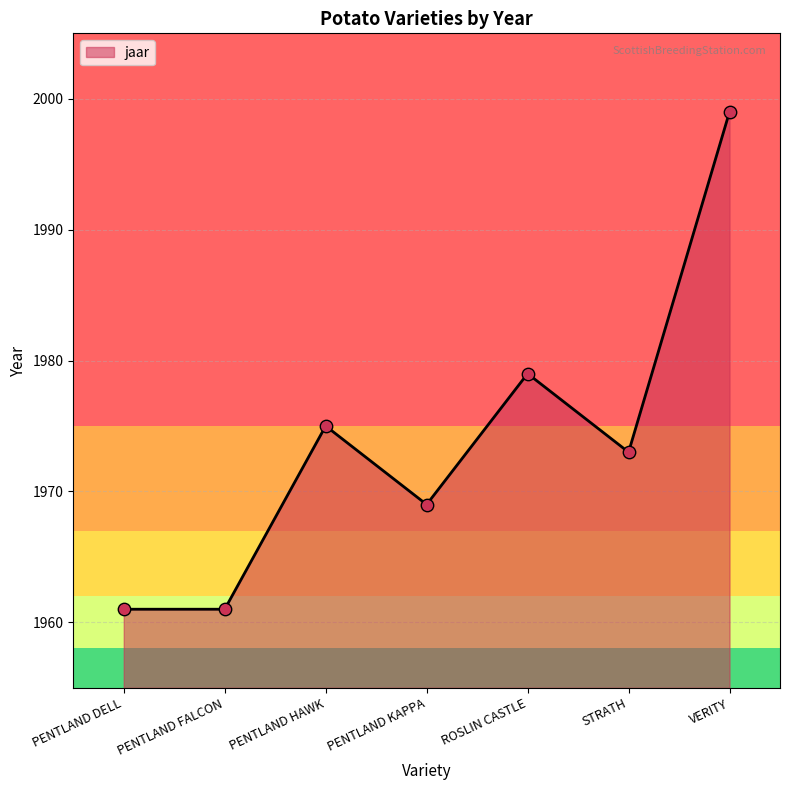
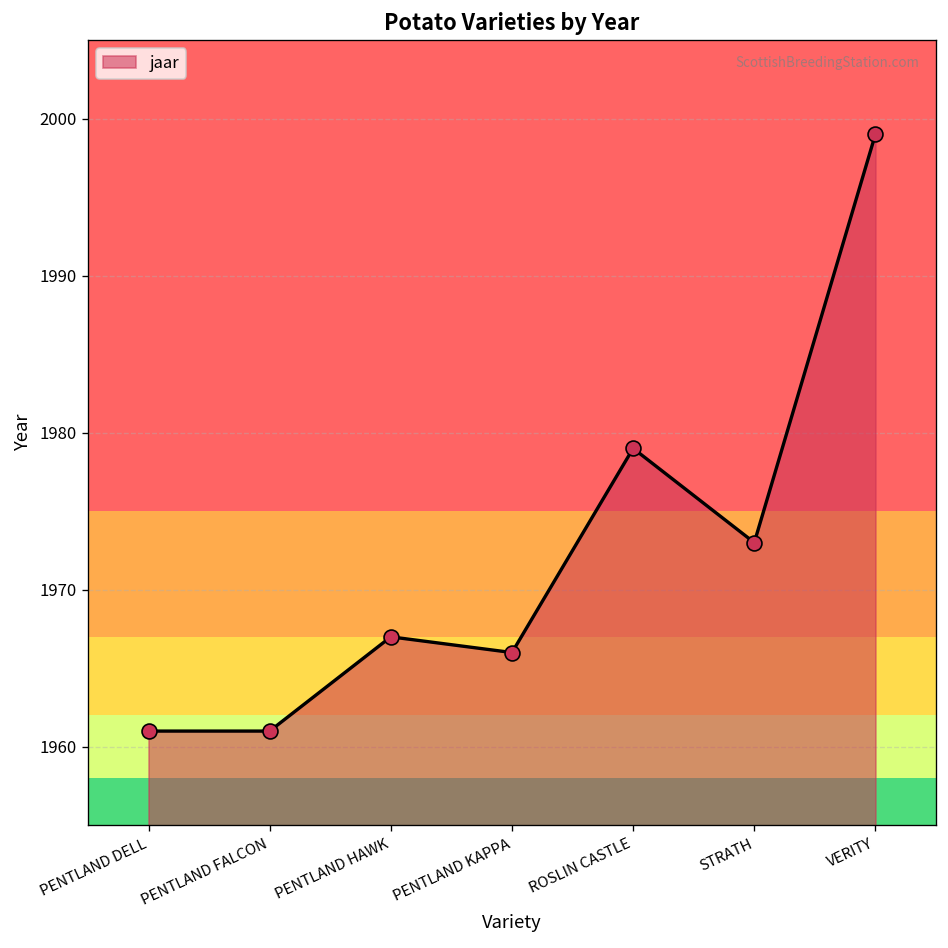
PENTLAND HAWK: 1975 -> 1967
PENTLAND KAPPA: 1969 -> 1966
